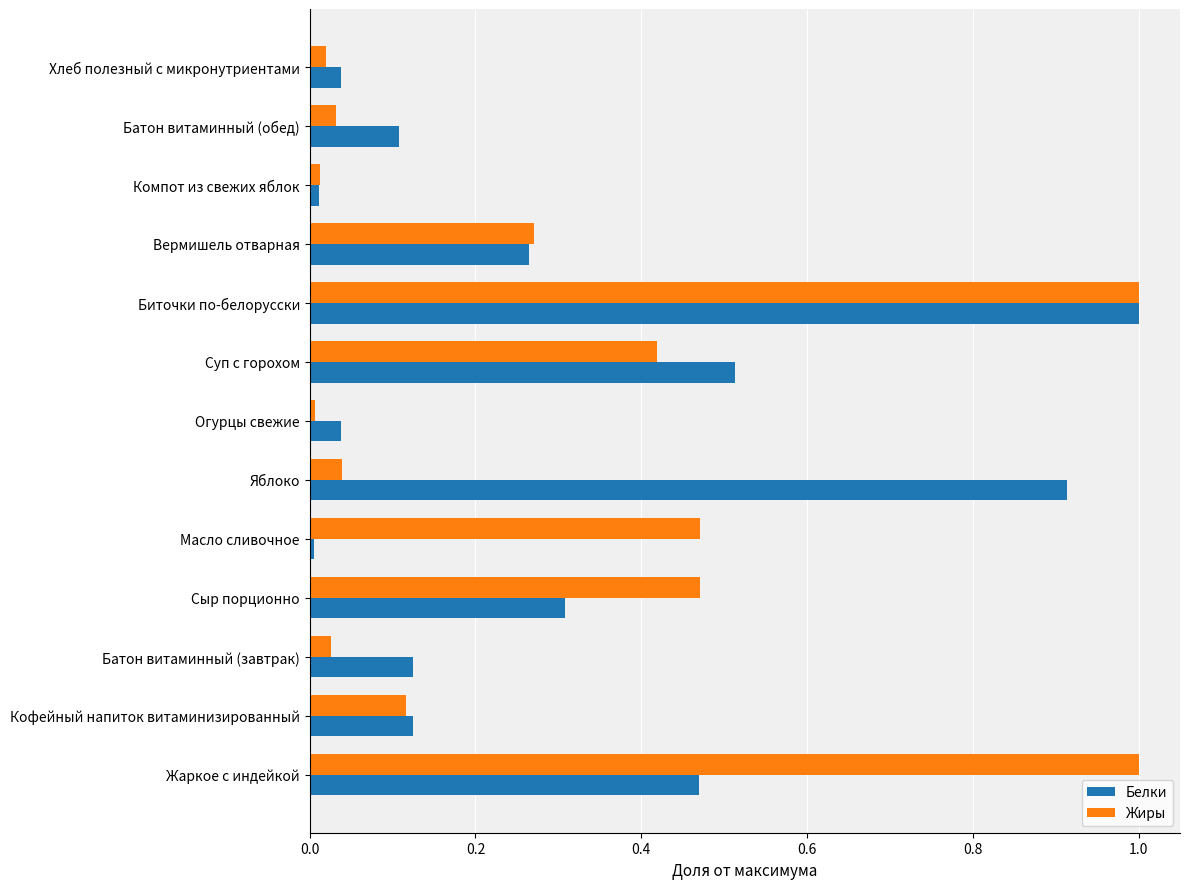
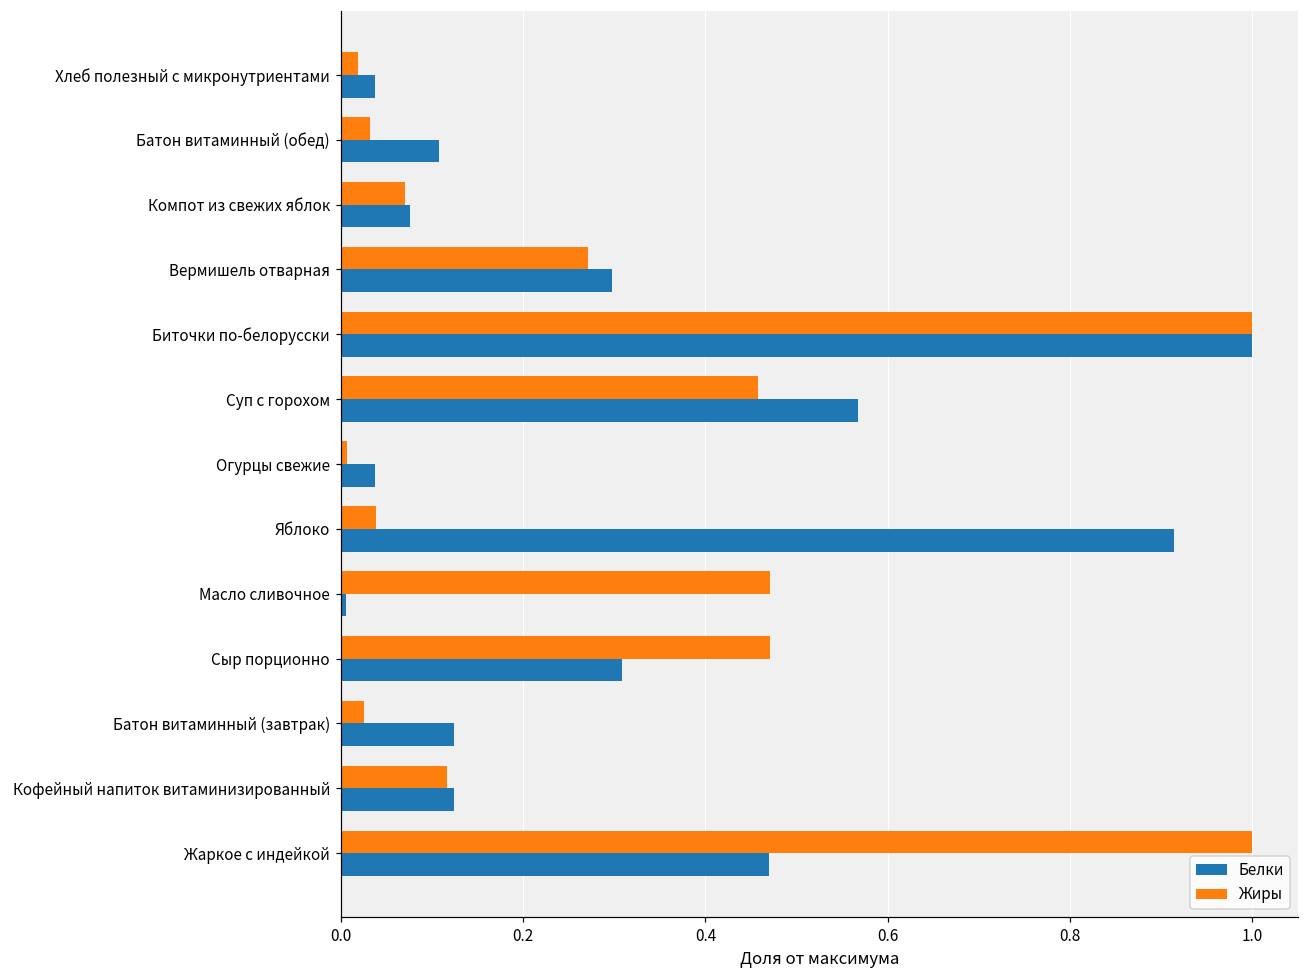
Жиры, Компот из свежих яблок: 0.01 -> 0.07
Белки, Компот из свежих яблок: 0.01 -> 0.08
Белки, Вермишель отварная: 0.26 -> 0.30
Жиры, Суп с горохом: 0.42 -> 0.46
Белки, Суп с горохом: 0.51 -> 0.57
